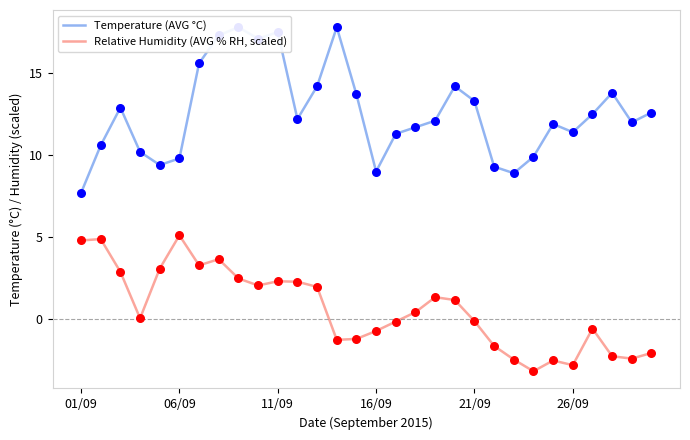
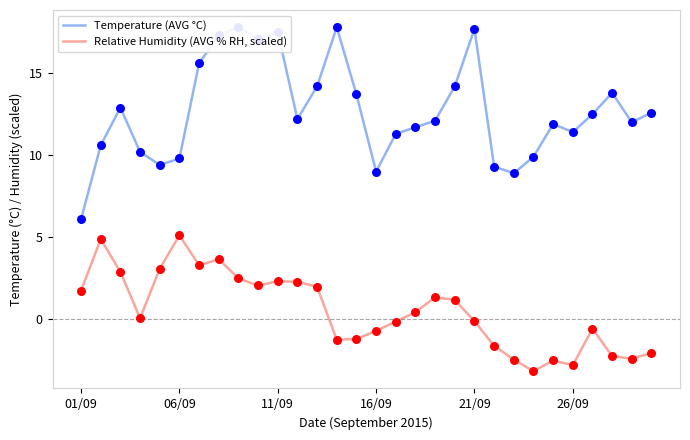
Temperature (AVG °C), 01/09: 7.7 -> 6.1
Relative Humidity (AVG % RH, scaled), 01/09: 4.8 -> 1.7
Temperature (AVG °C), 21/09: 13.3 -> 17.7
